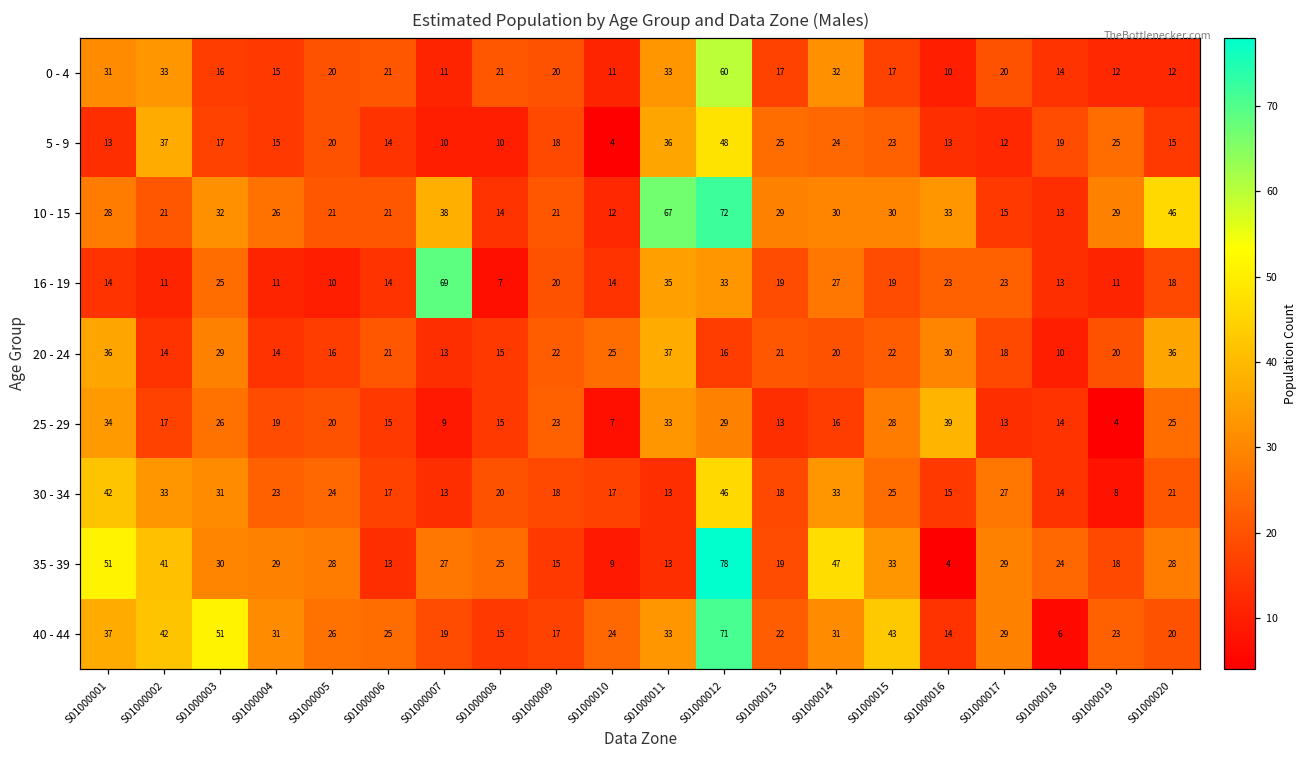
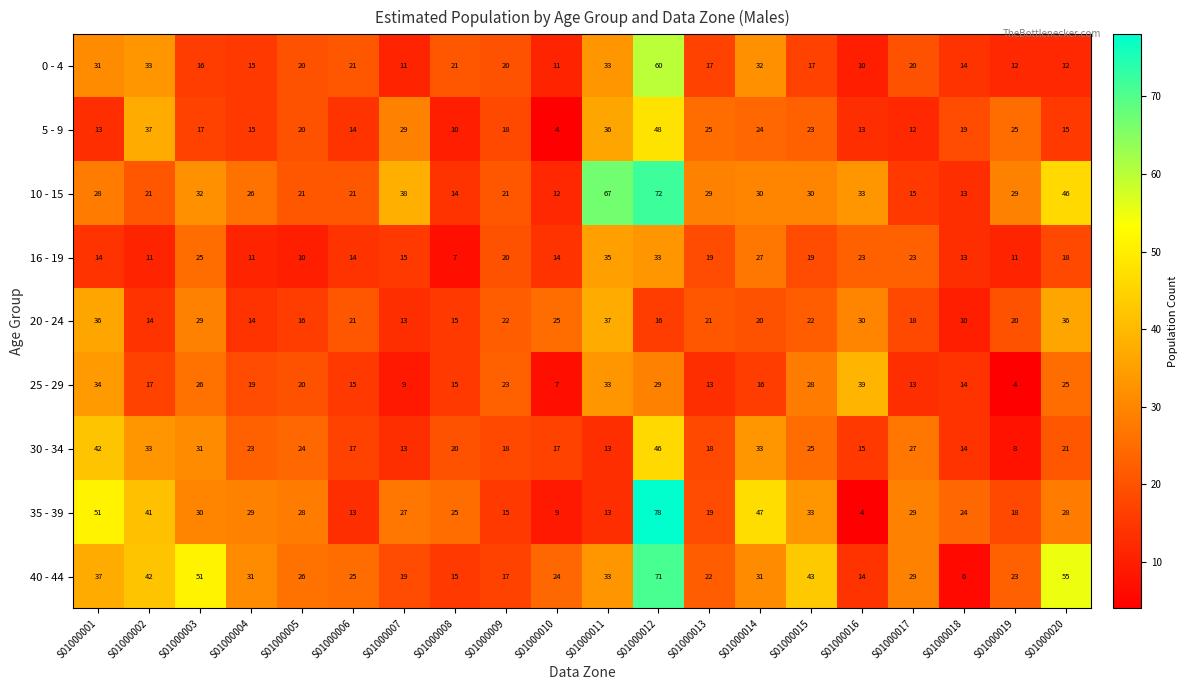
5 - 9, S01000007: 10 -> 29
16 - 19, S01000007: 69 -> 15
40 - 44, S01000020: 20 -> 55
